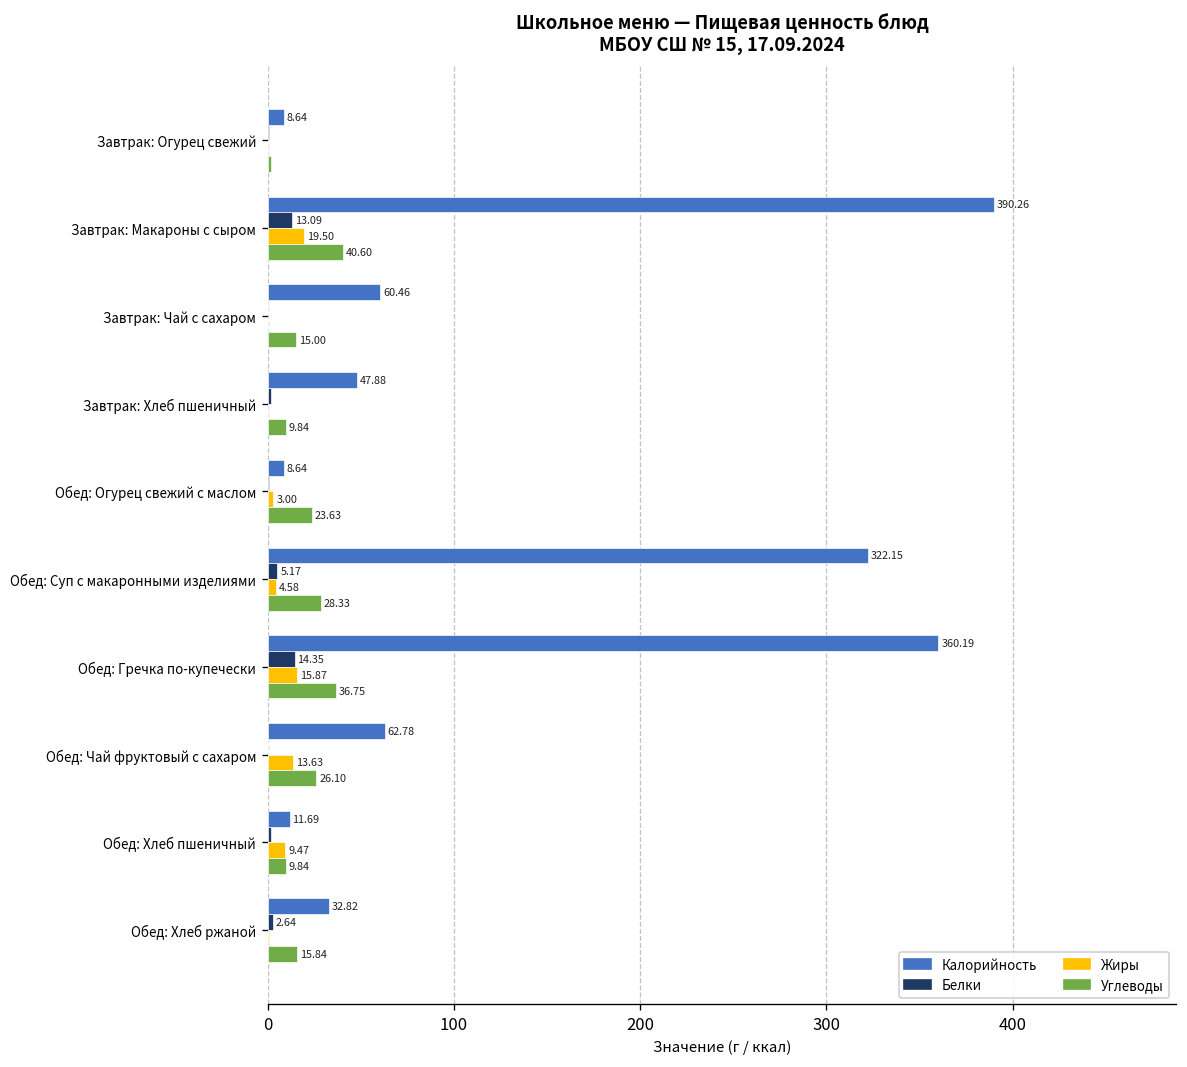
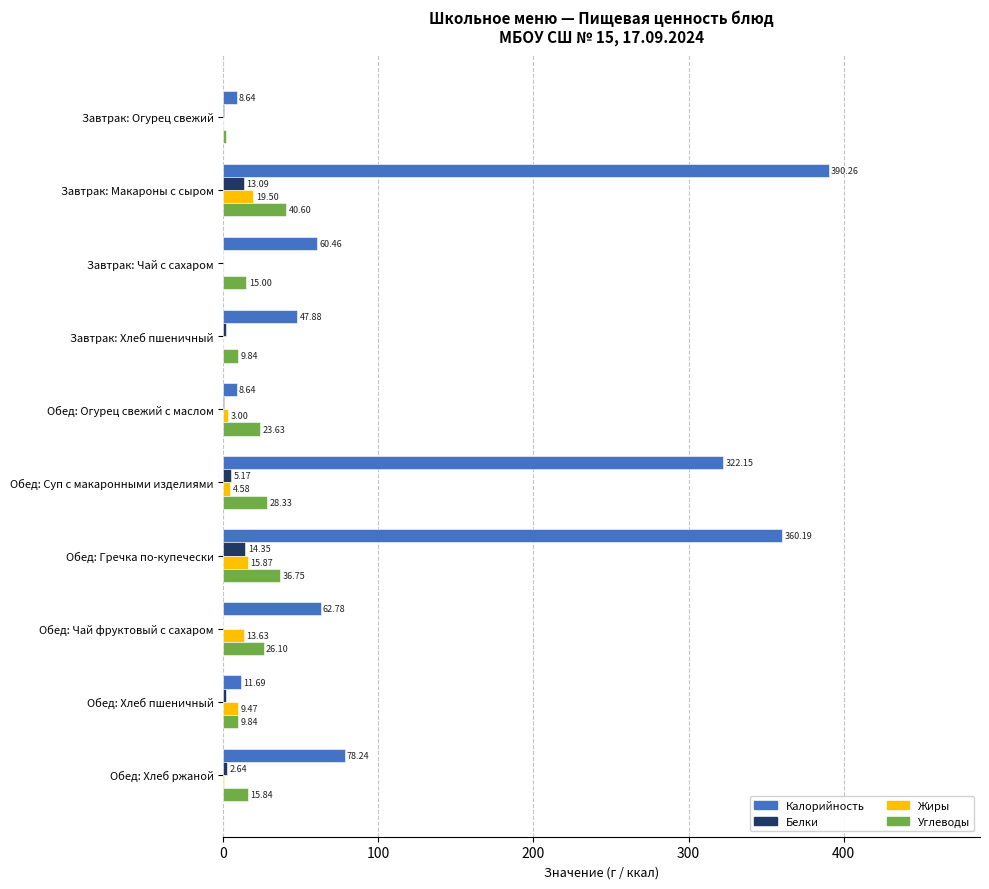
Калорийность, Обед: Хлеб ржаной: 32.82 -> 78.24
